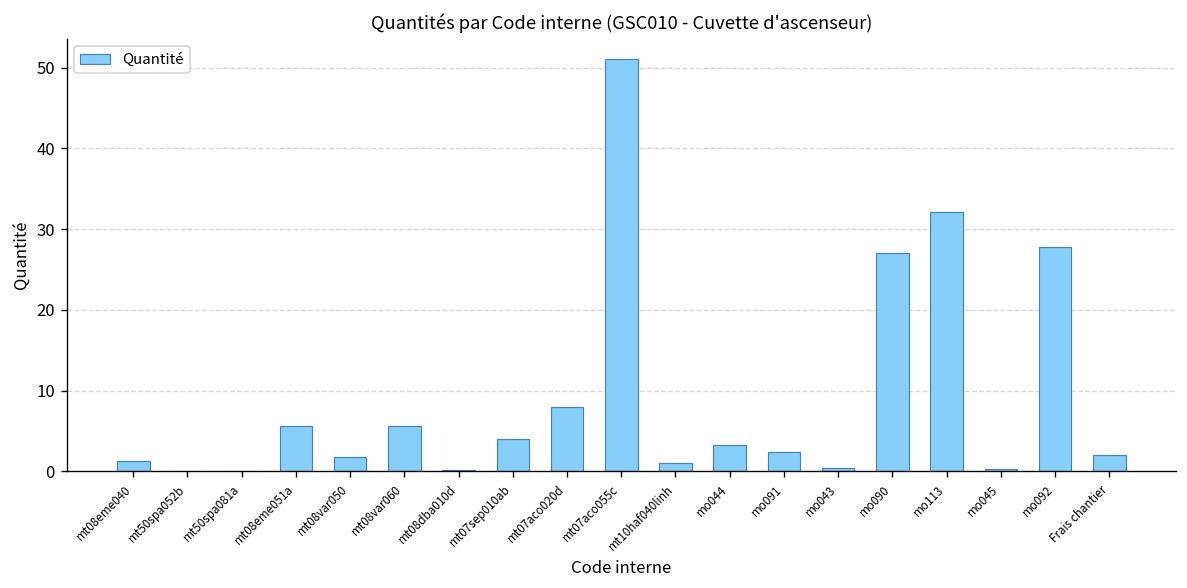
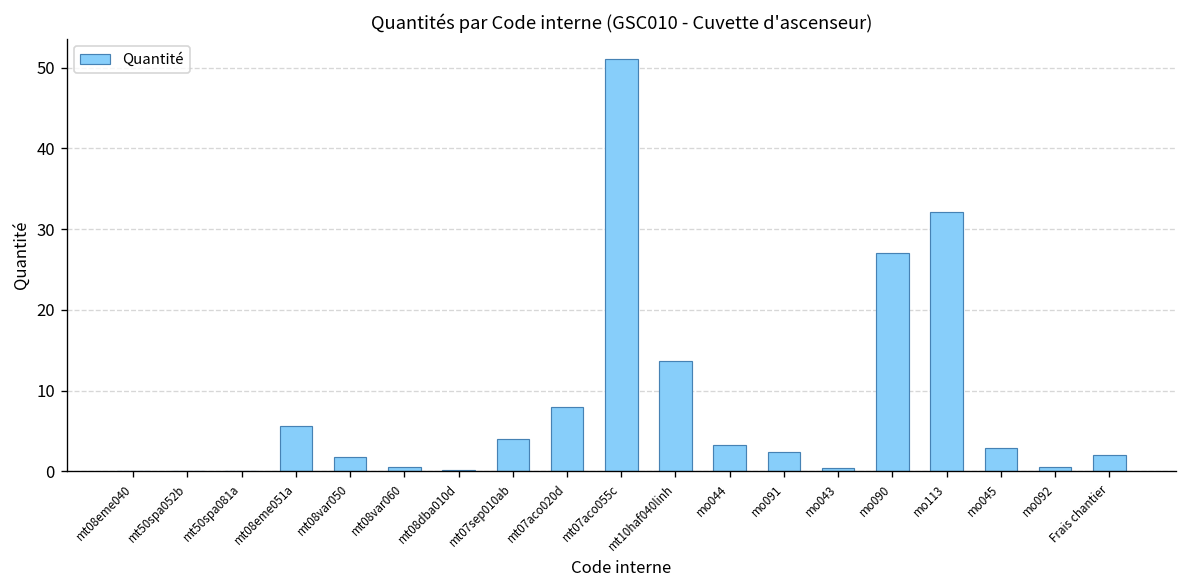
mt08eme040: 1 -> 0
mt08var060: 6 -> 1
mt10haf040linh: 1 -> 14
mo045: 0 -> 3
mo092: 28 -> 1
